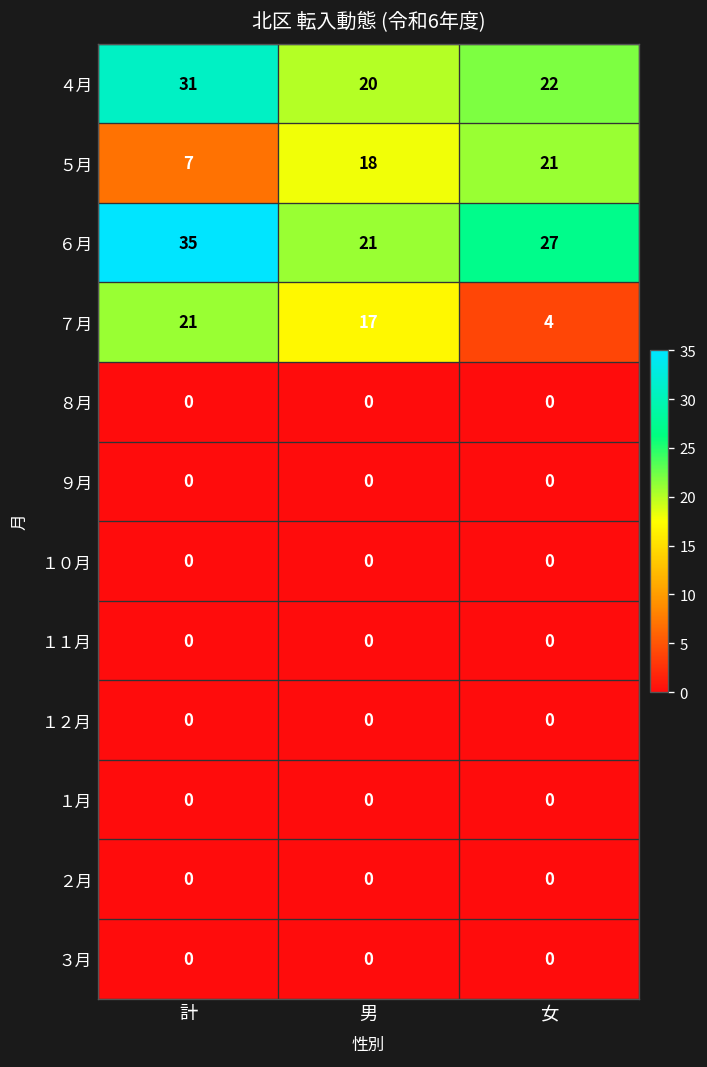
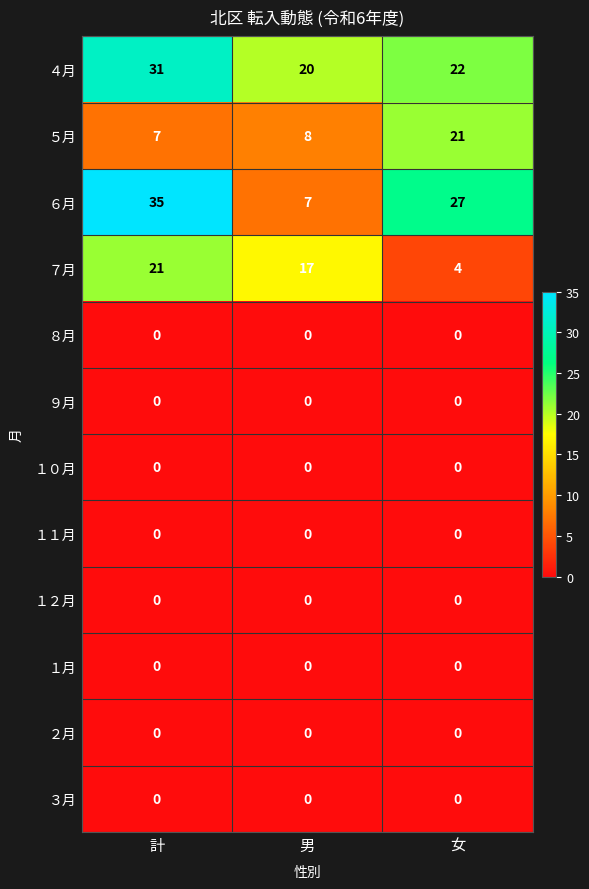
５月, 男: 18 -> 8
６月, 男: 21 -> 7
